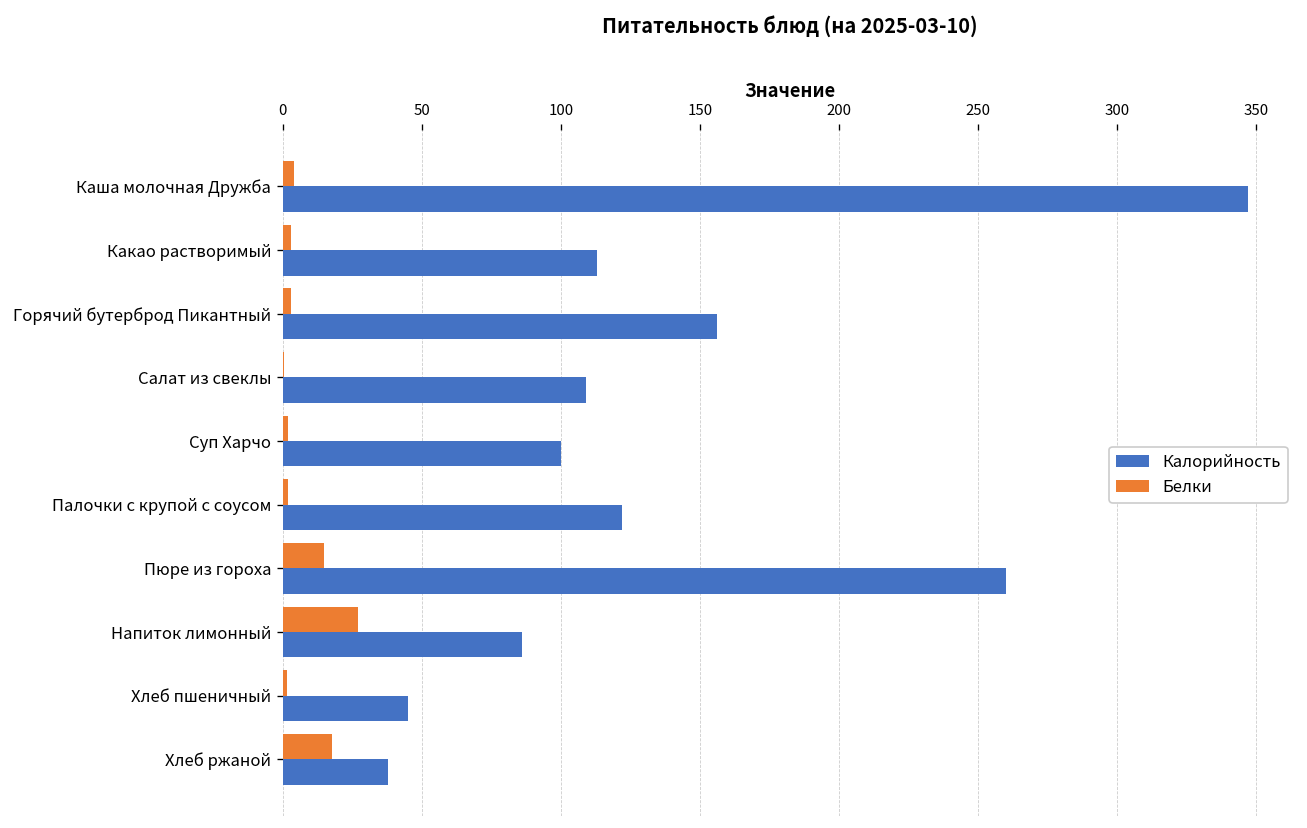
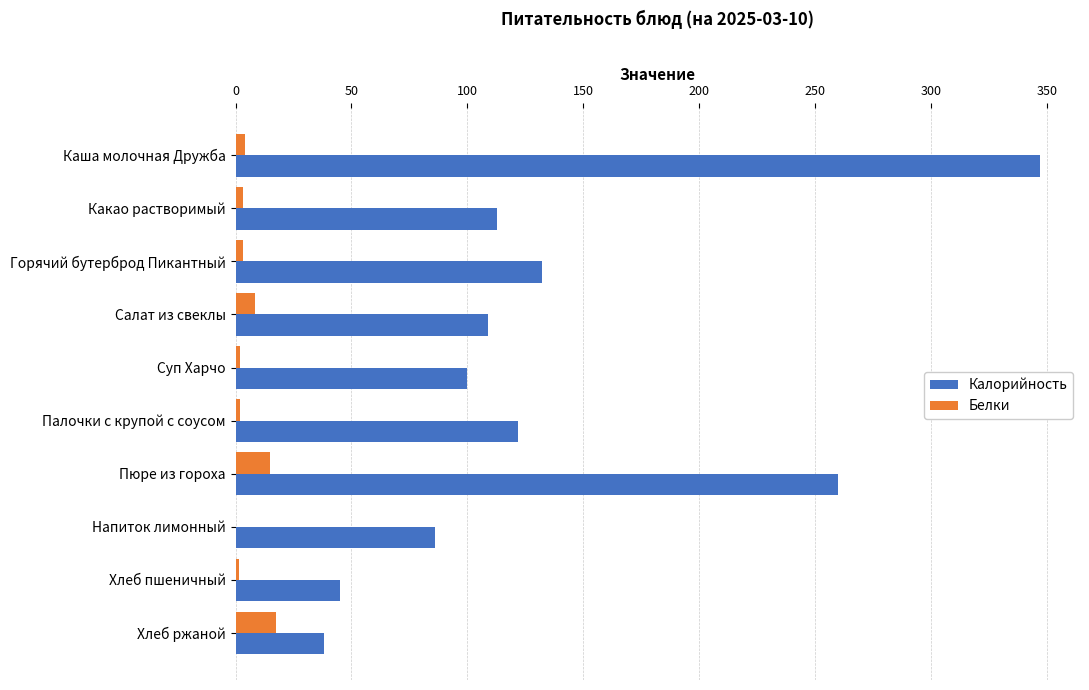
Калорийность, Горячий бутерброд Пикантный: 156 -> 132
Белки, Салат из свеклы: 1 -> 8
Белки, Напиток лимонный: 27 -> 0
